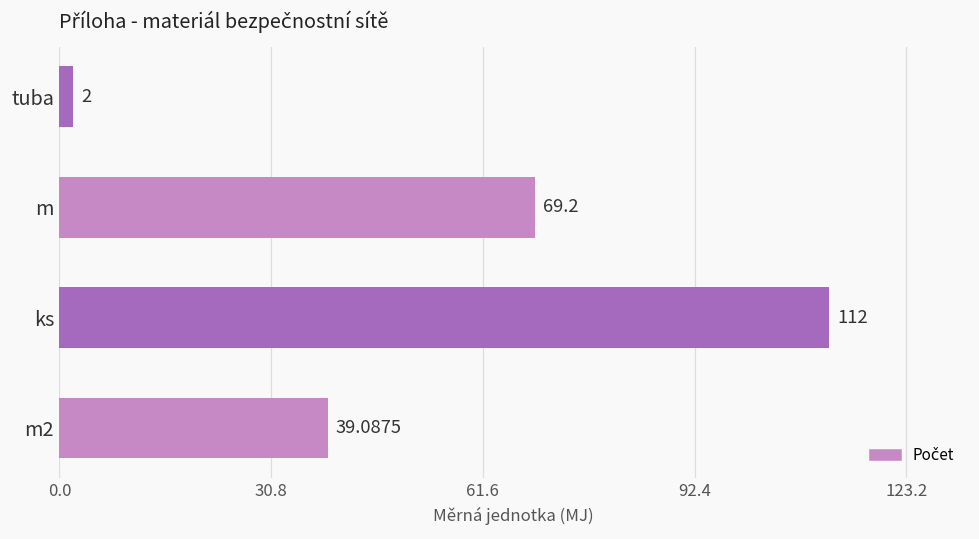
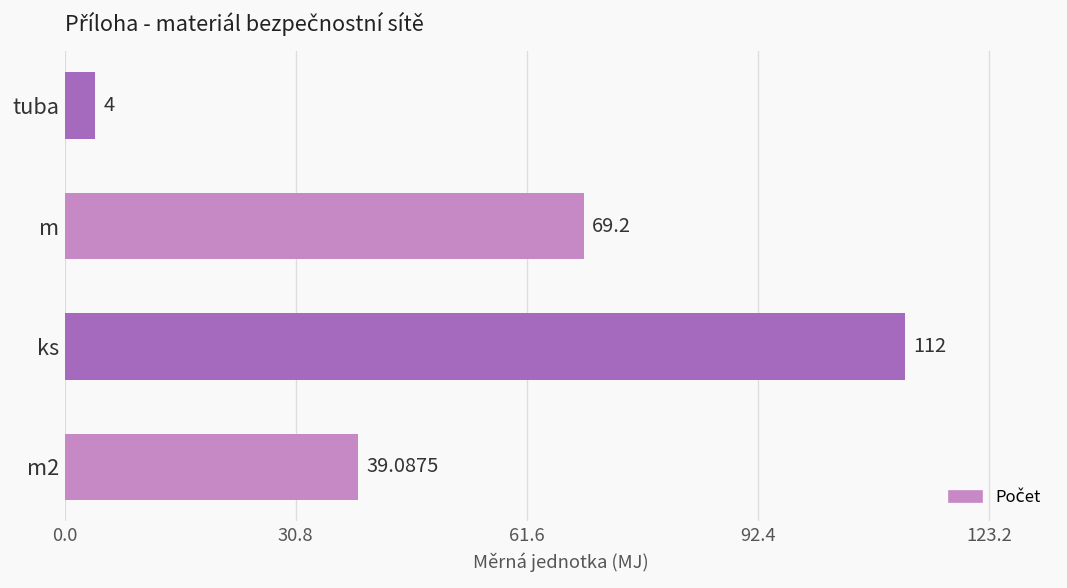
tuba: 2 -> 4
